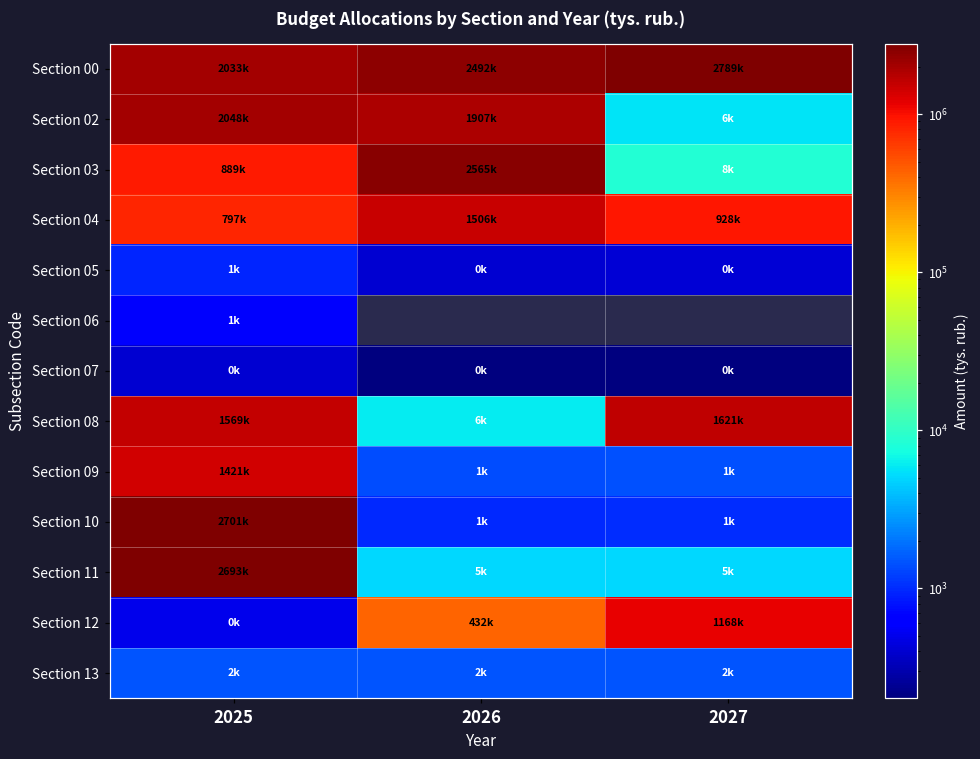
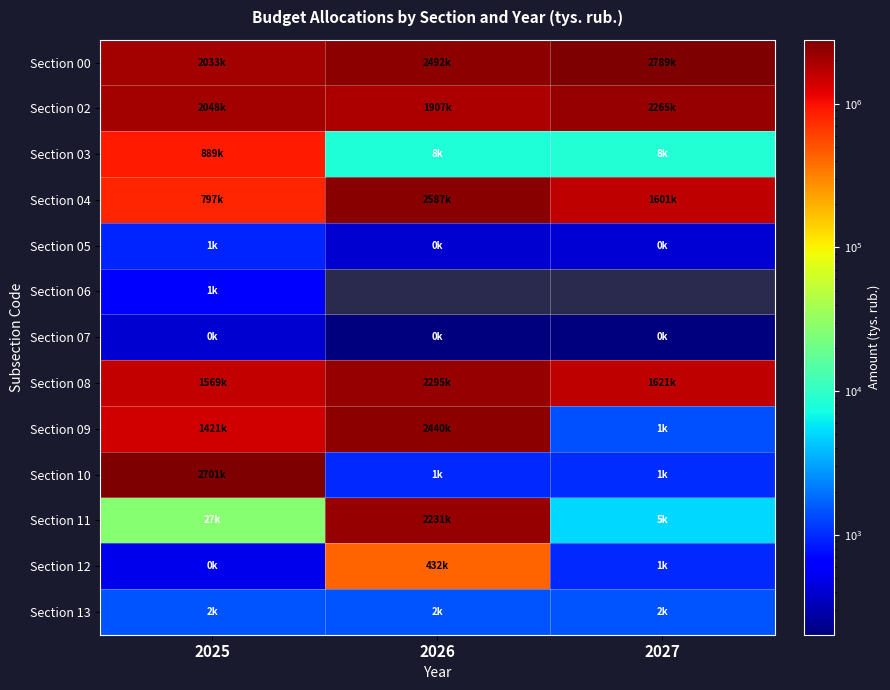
Section 02, 2027: 6k -> 2265k
Section 03, 2026: 2565k -> 8k
Section 04, 2026: 1506k -> 2587k
Section 04, 2027: 928k -> 1601k
Section 08, 2026: 6k -> 2295k
Section 09, 2026: 1k -> 2440k
Section 11, 2025: 2693k -> 27k
Section 11, 2026: 5k -> 2231k
Section 12, 2027: 1168k -> 1k
